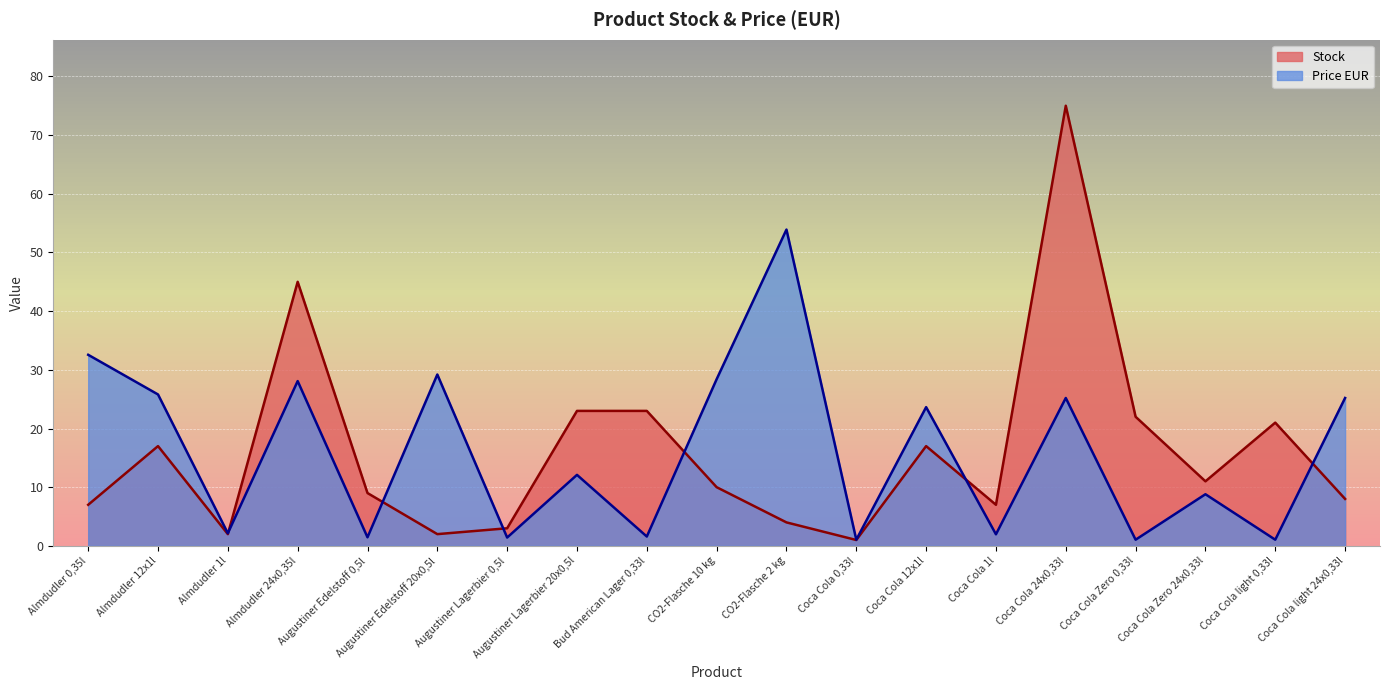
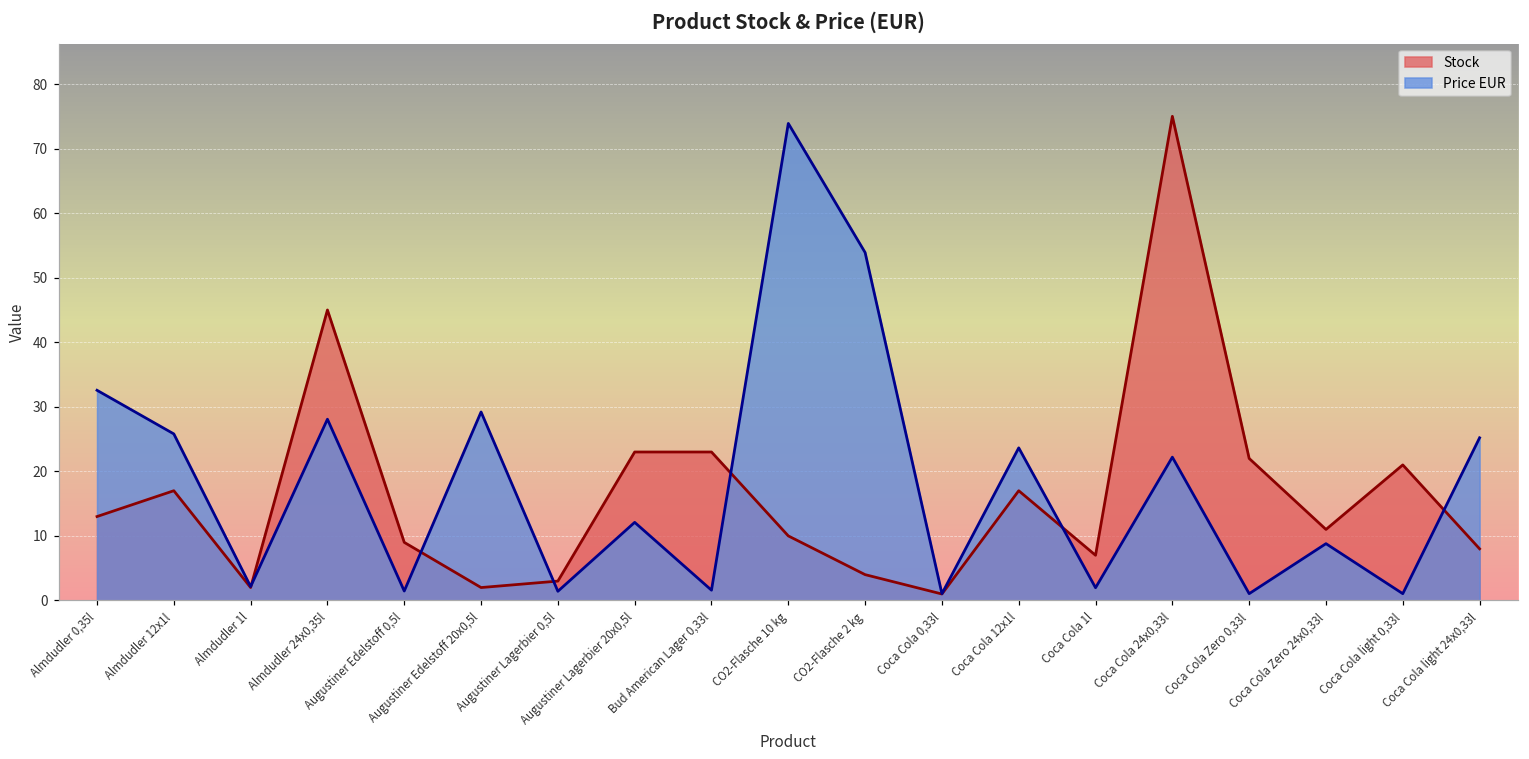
Stock, Almdudler 0,35l: 7 -> 13
Price EUR, CO2-Flasche 10 kg: 28 -> 74
Price EUR, Coca Cola 24x0,33l: 25 -> 22
